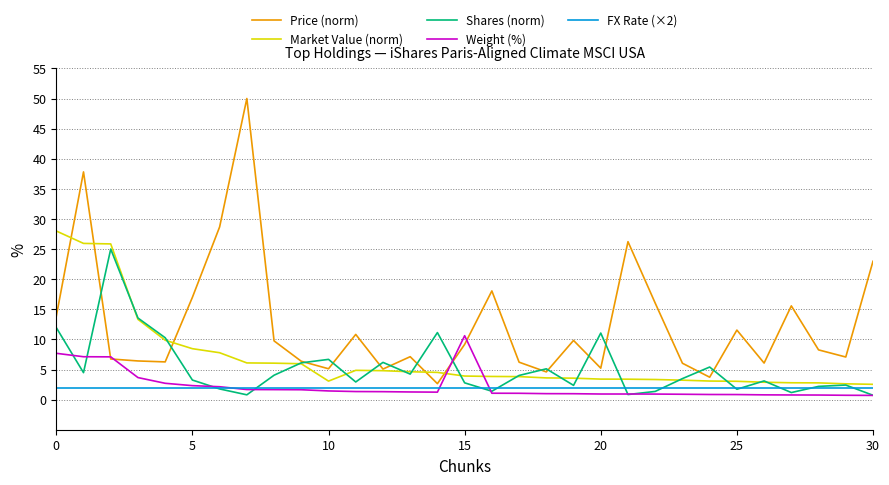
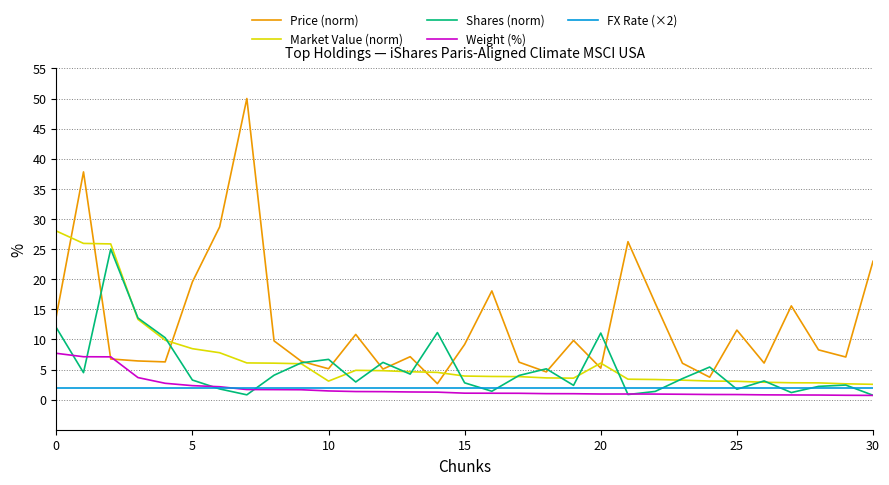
Price (norm), 5: 17 -> 20
Weight (%), 15: 11 -> 1
Market Value (norm), 20: 3 -> 6
